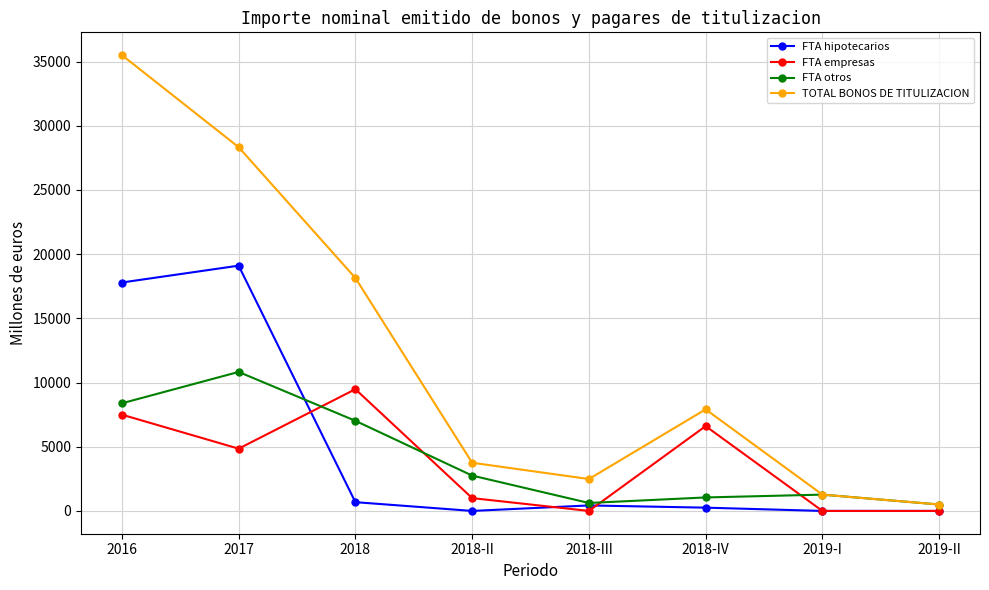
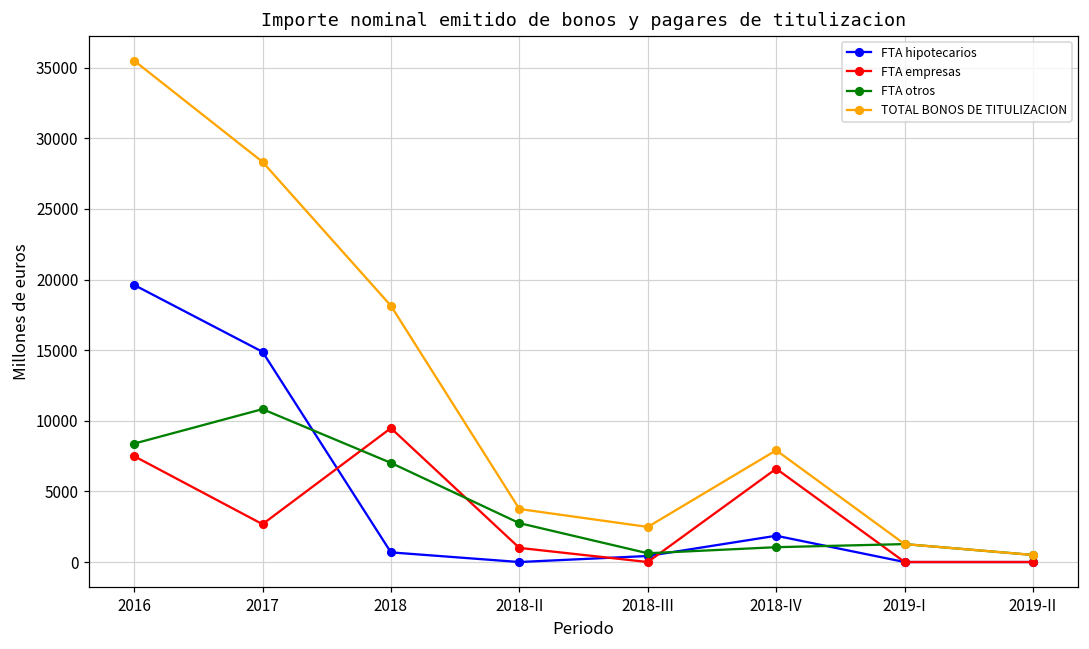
FTA hipotecarios, 2016: 17800 -> 19600
FTA hipotecarios, 2017: 19100 -> 14900
FTA empresas, 2017: 4900 -> 2700
FTA hipotecarios, 2018-IV: 300 -> 1900
